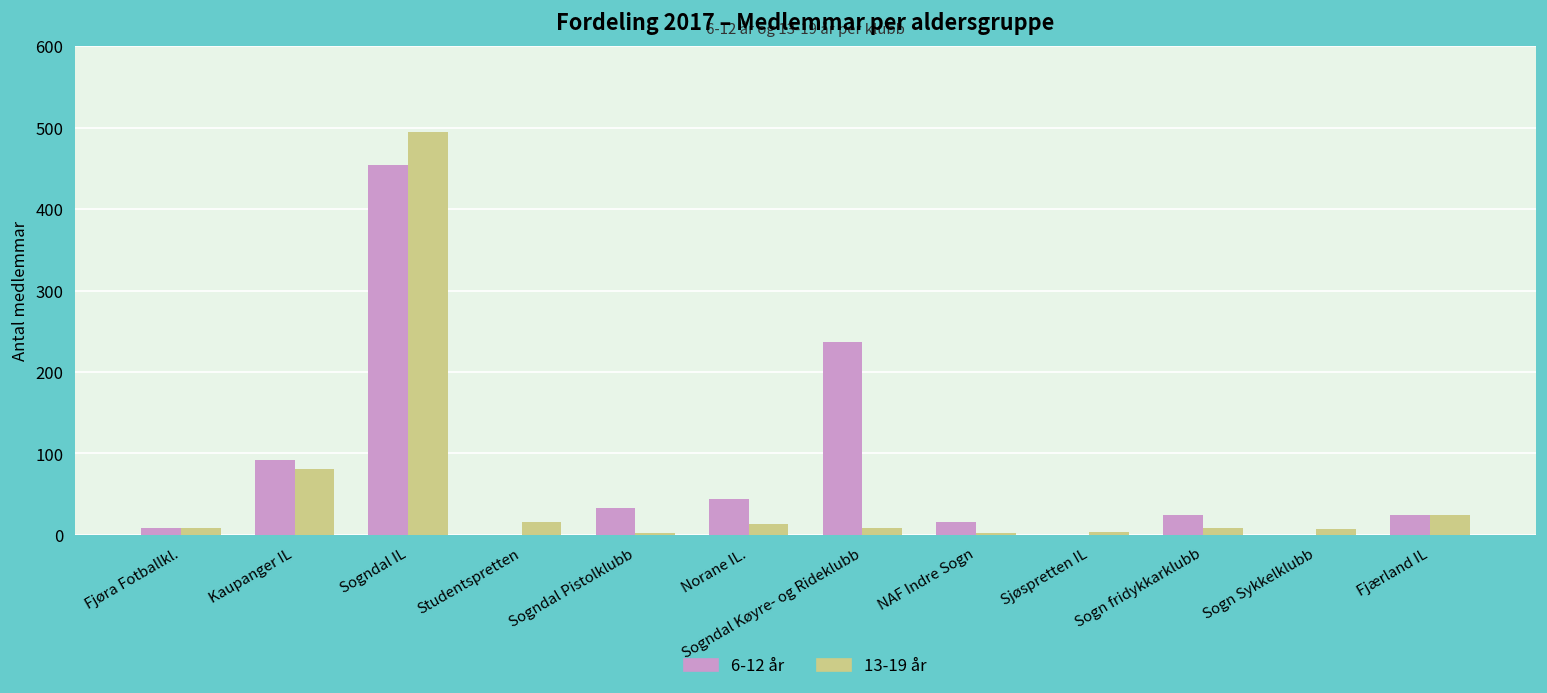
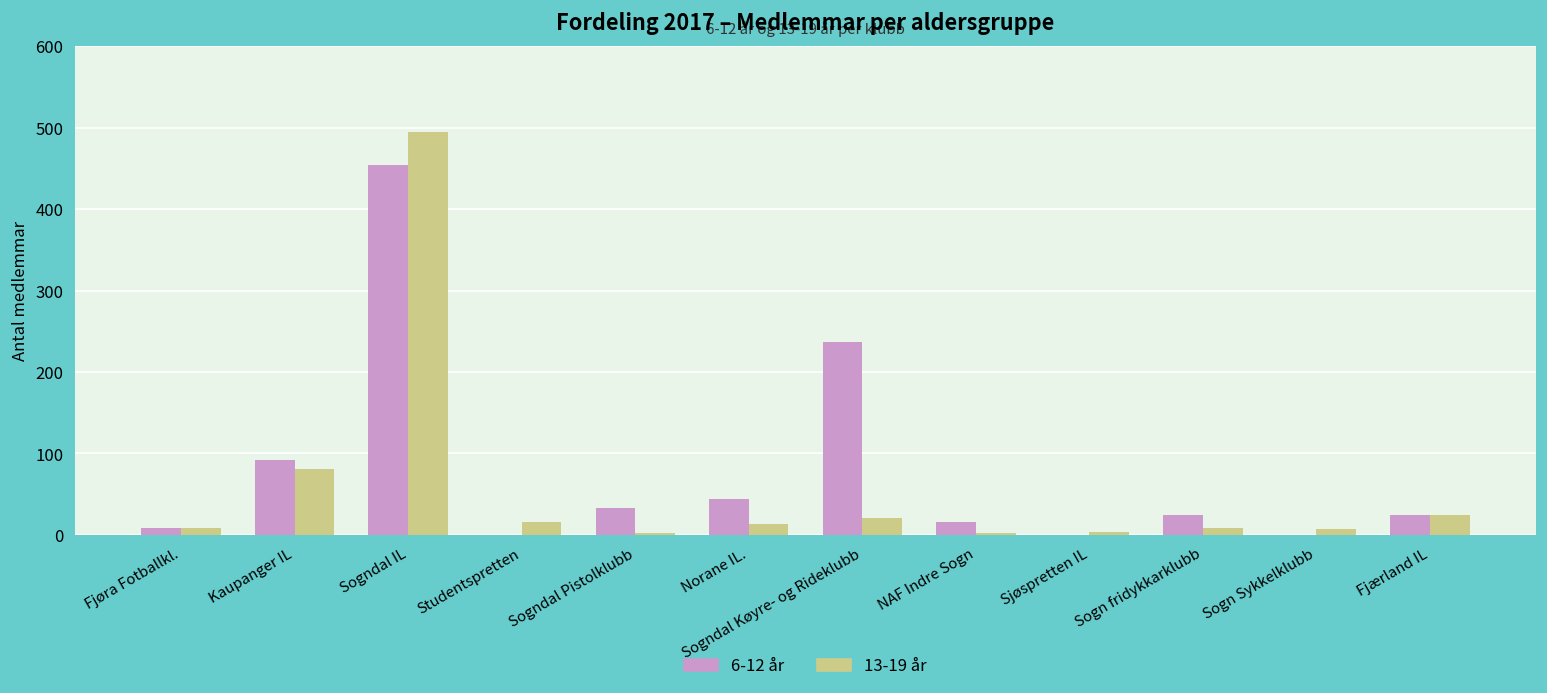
13-19 år, Sogndal Køyre- og Rideklubb: 10 -> 20
